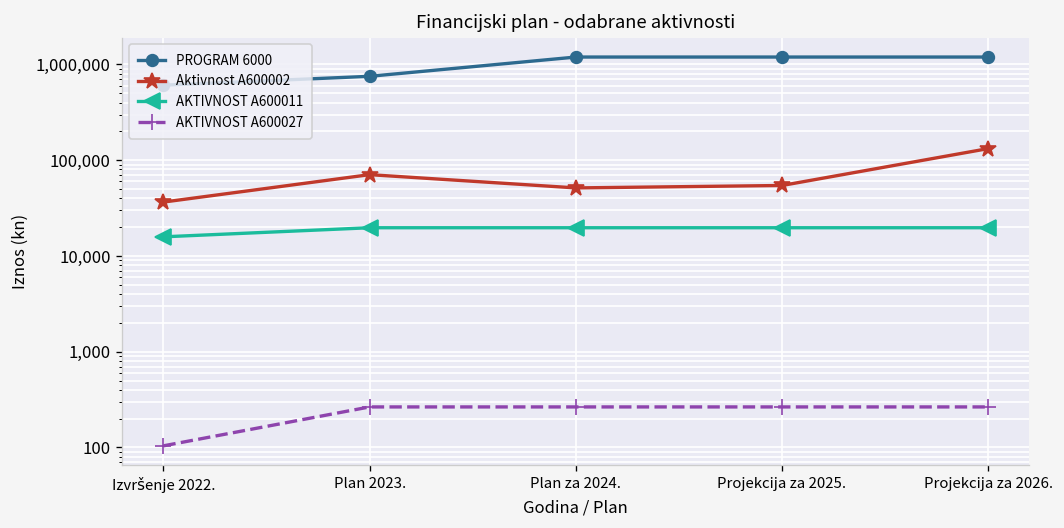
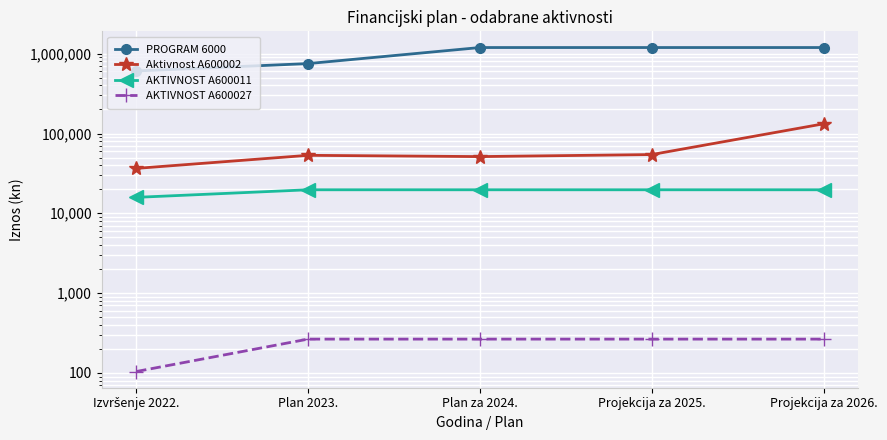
Aktivnost A600002, Plan 2023.: 70,000 -> 50,000
